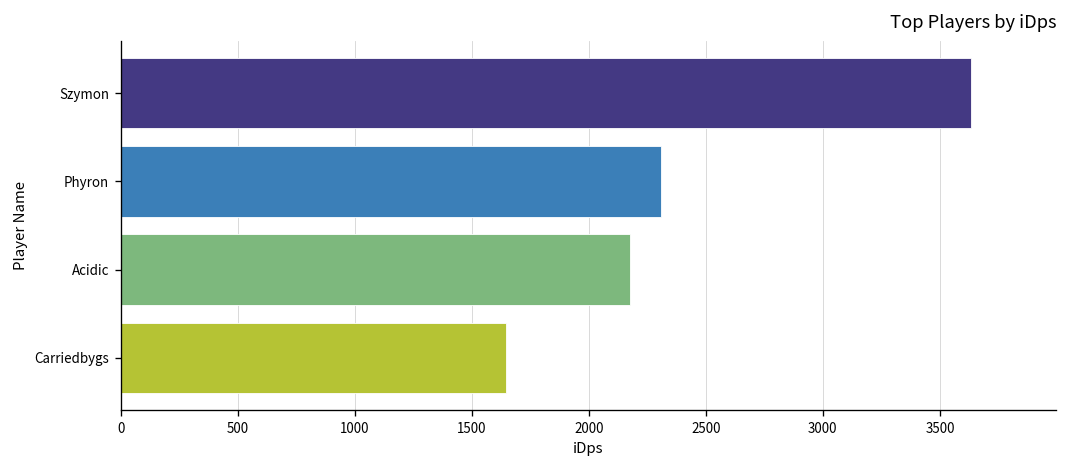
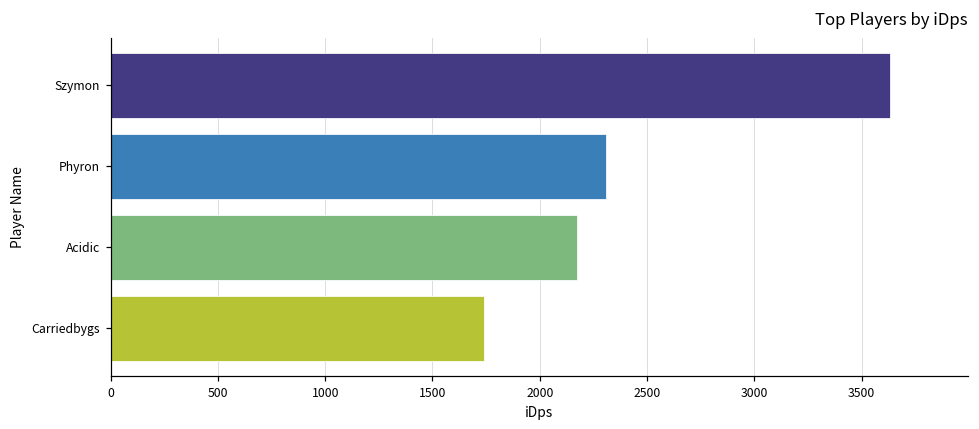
Carriedbygs: 1640 -> 1740
